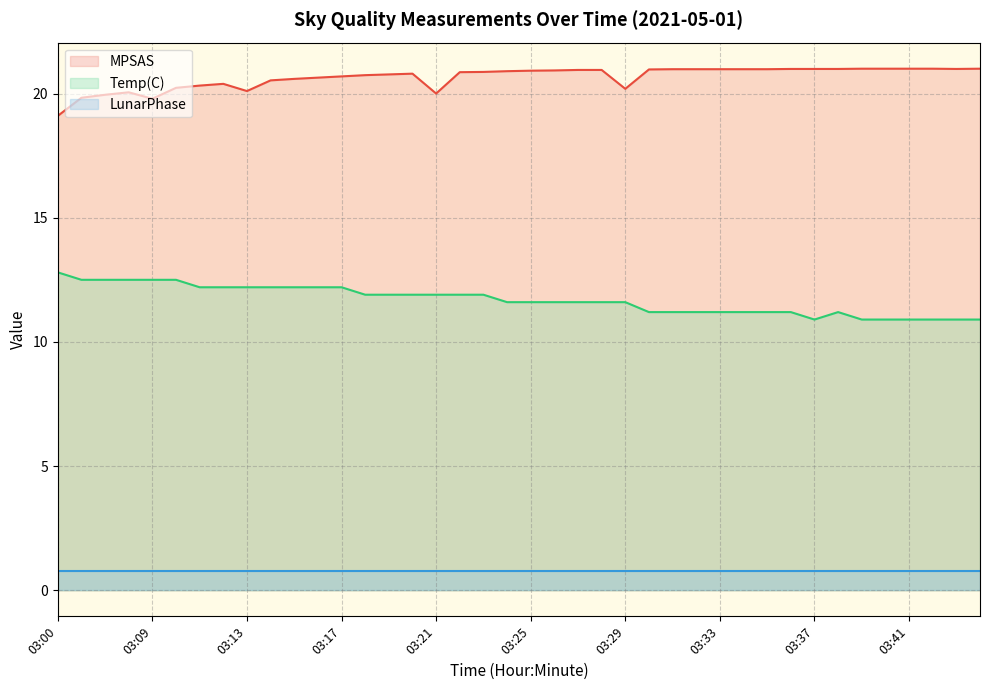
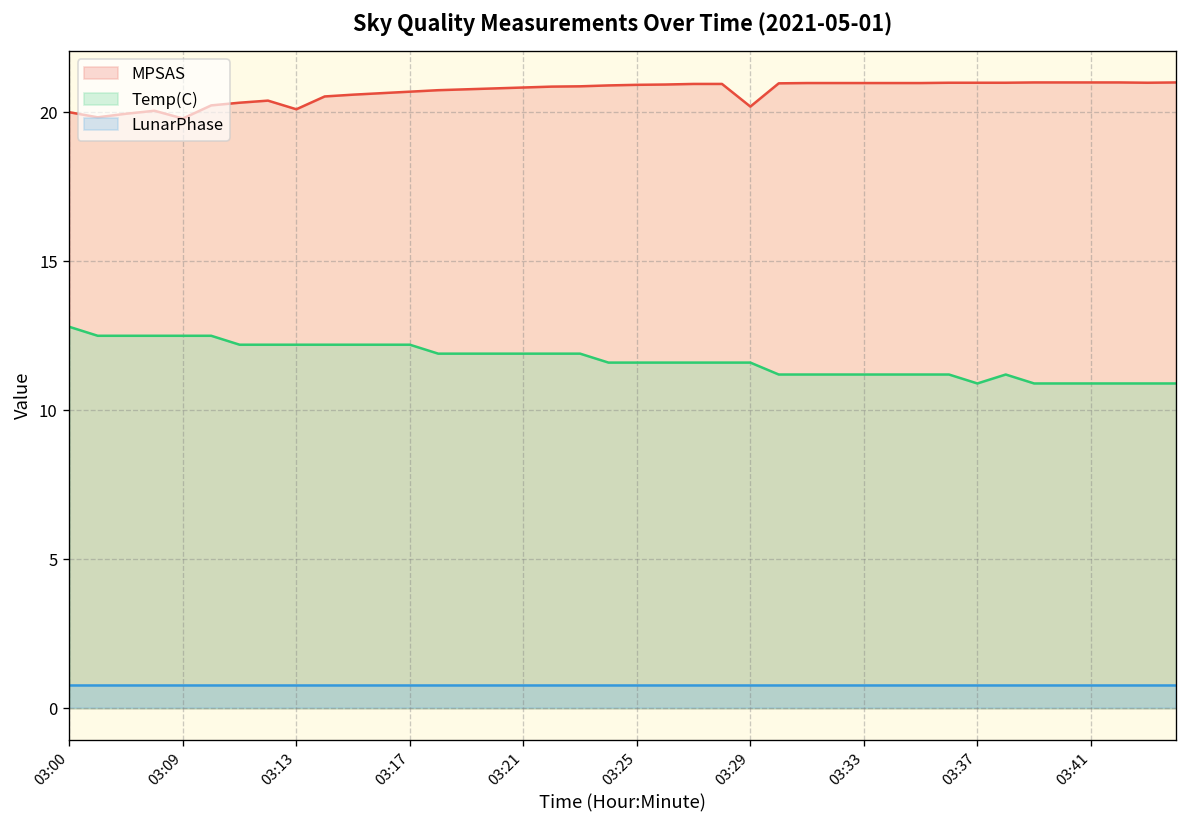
MPSAS, 03:00: 19.1 -> 20.0
MPSAS, 03:21: 20.0 -> 20.8
